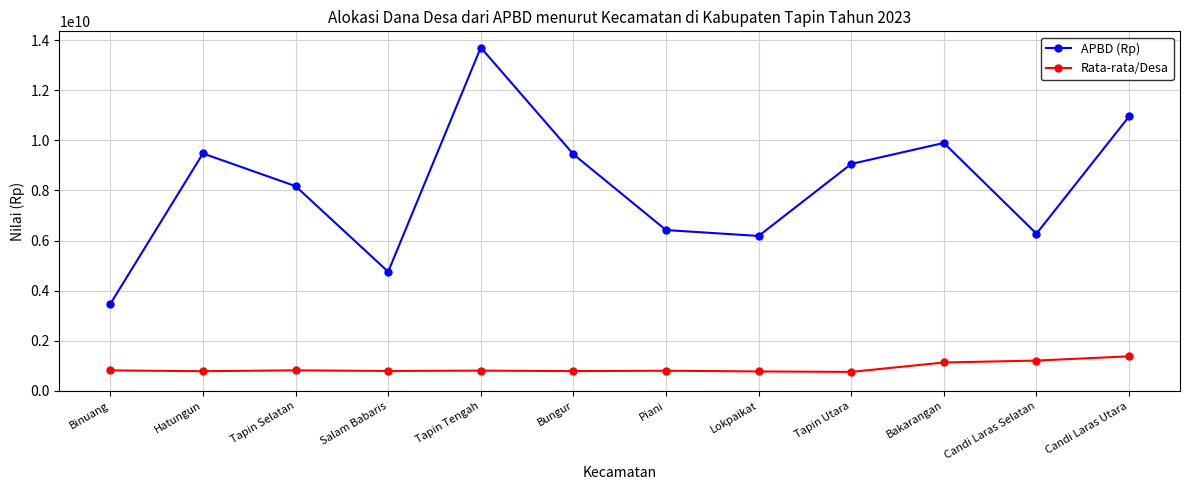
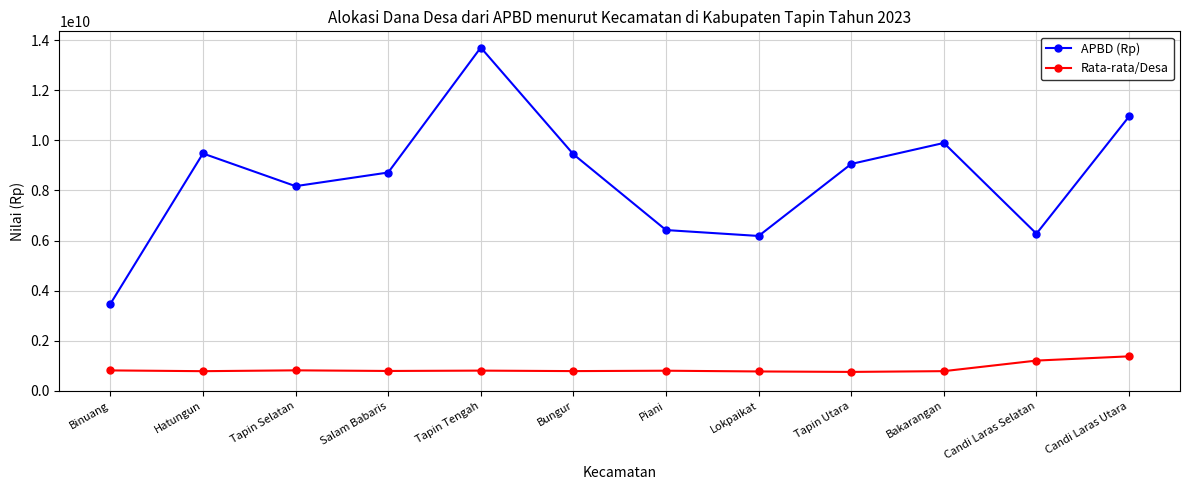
APBD (Rp), Salam Babaris: 4800000000 -> 8700000000
Rata-rata/Desa, Bakarangan: 1100000000 -> 800000000
